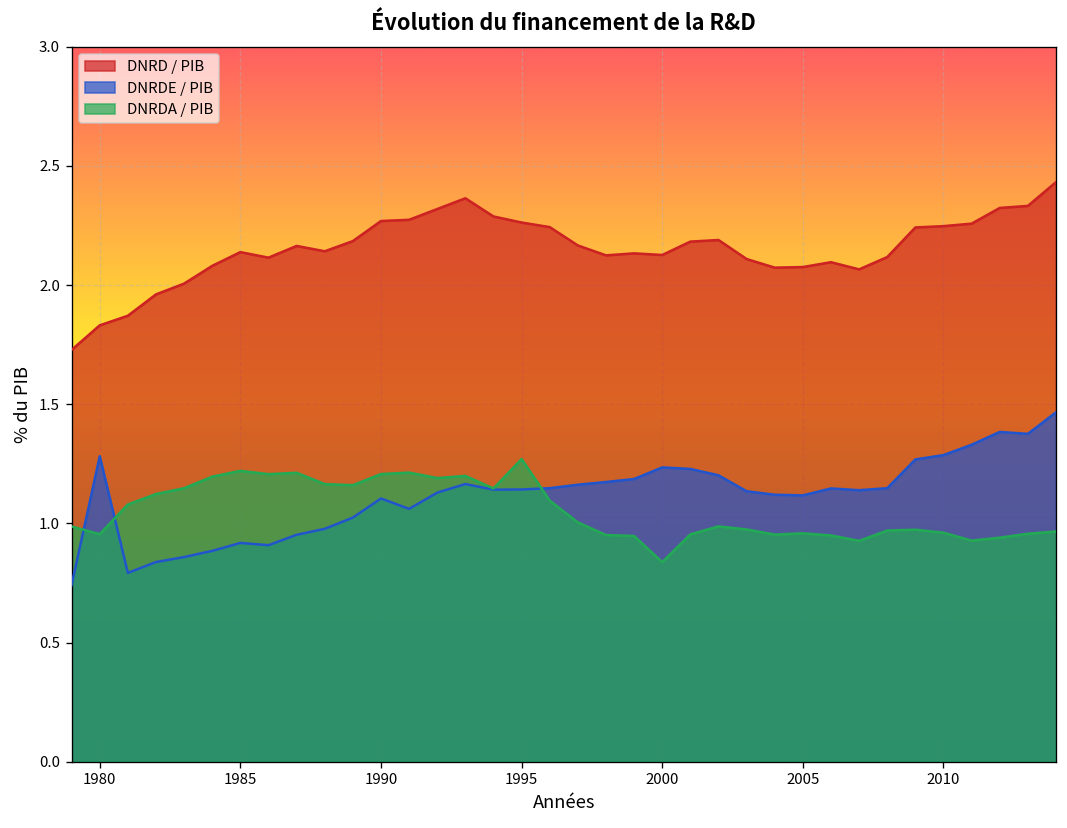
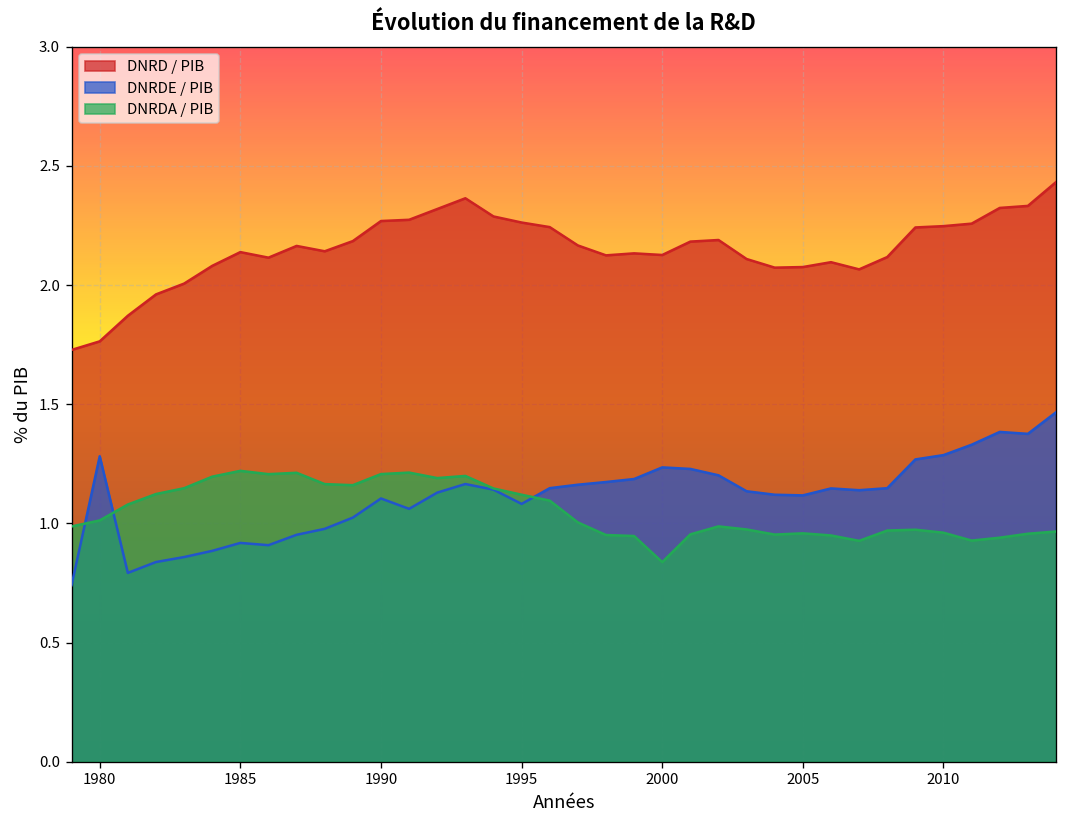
DNRD / PIB, 1980: 1.83 -> 1.76
DNRDA / PIB, 1980: 0.95 -> 1.01
DNRDE / PIB, 1995: 1.14 -> 1.08
DNRDA / PIB, 1995: 1.27 -> 1.12
